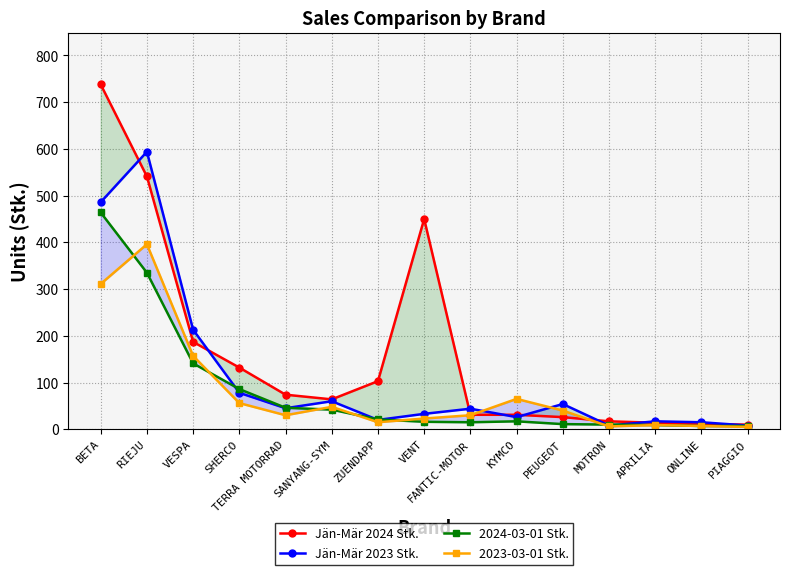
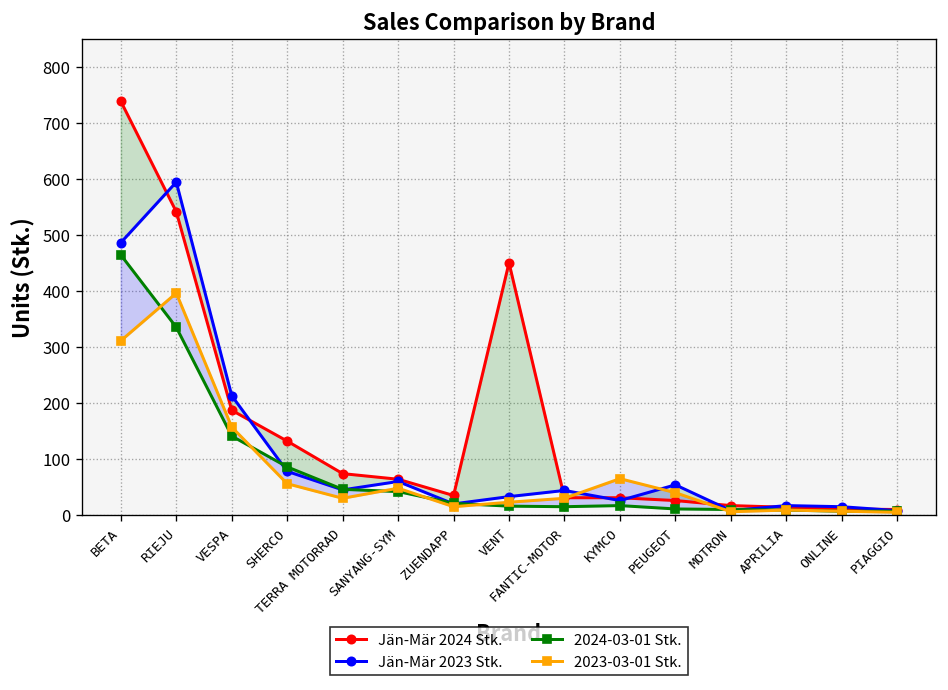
Jän-Mär 2024 Stk., ZUENDAPP: 100 -> 40
